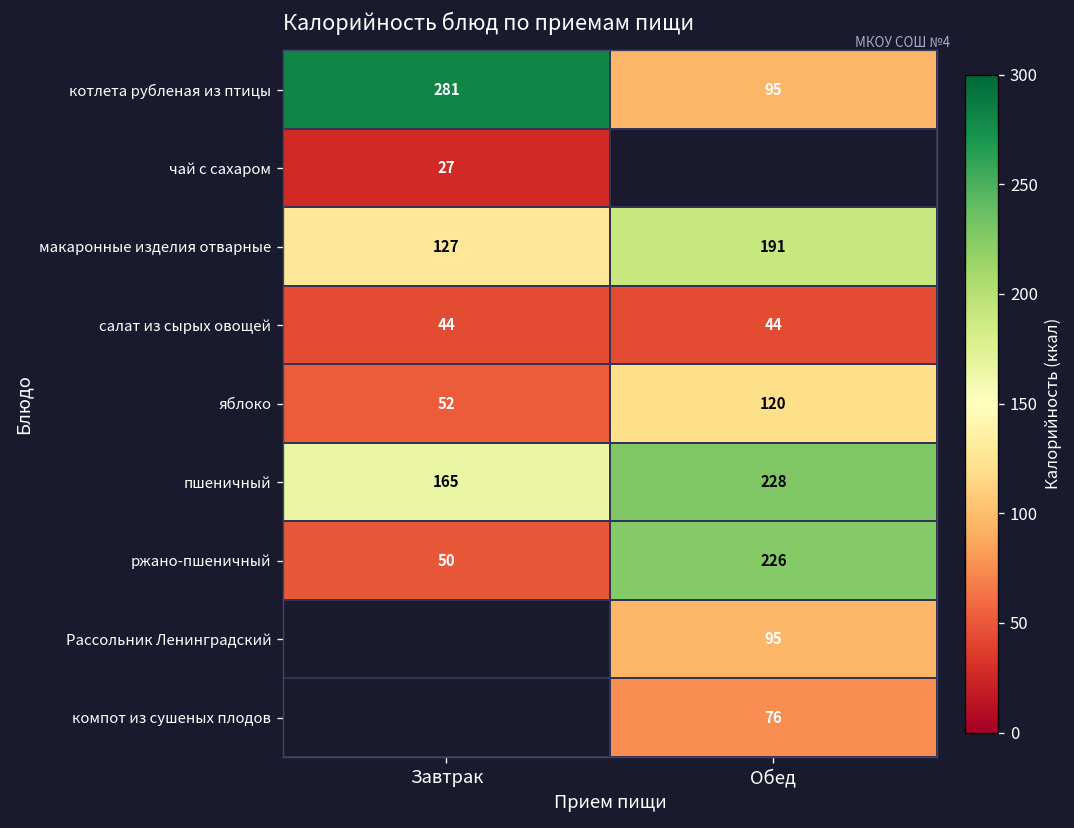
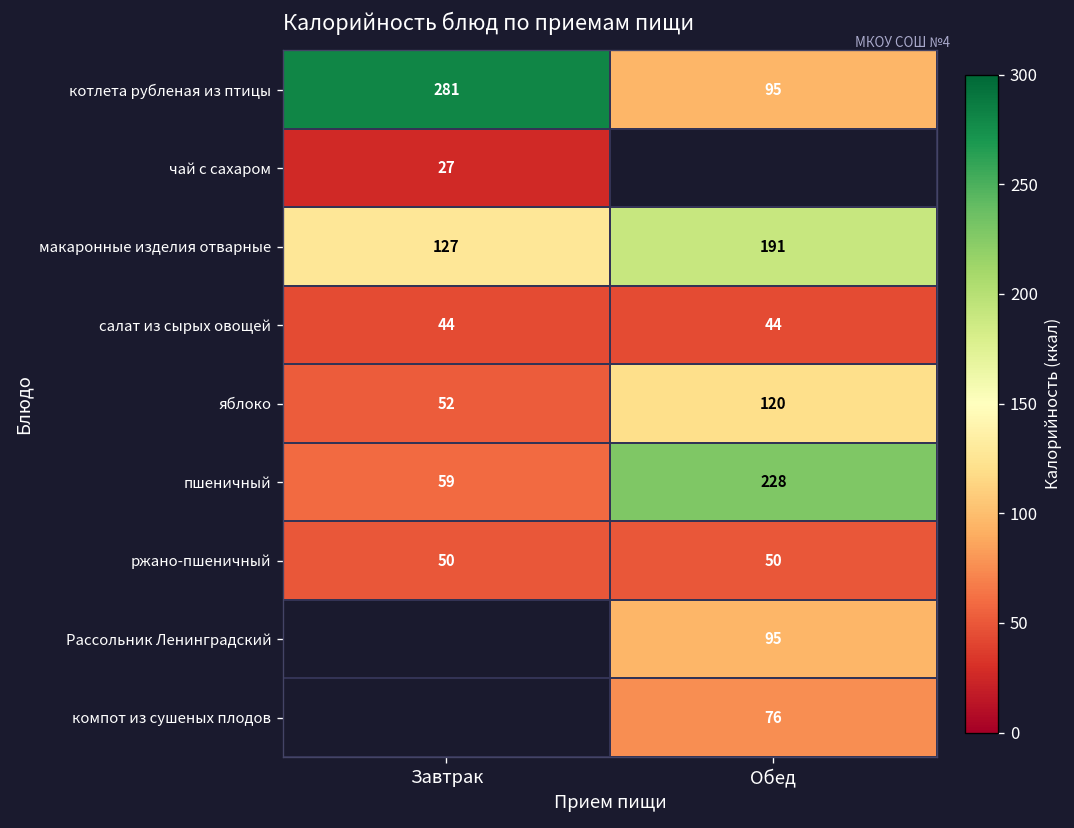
пшеничный, Завтрак: 165 -> 59
ржано-пшеничный, Обед: 226 -> 50
